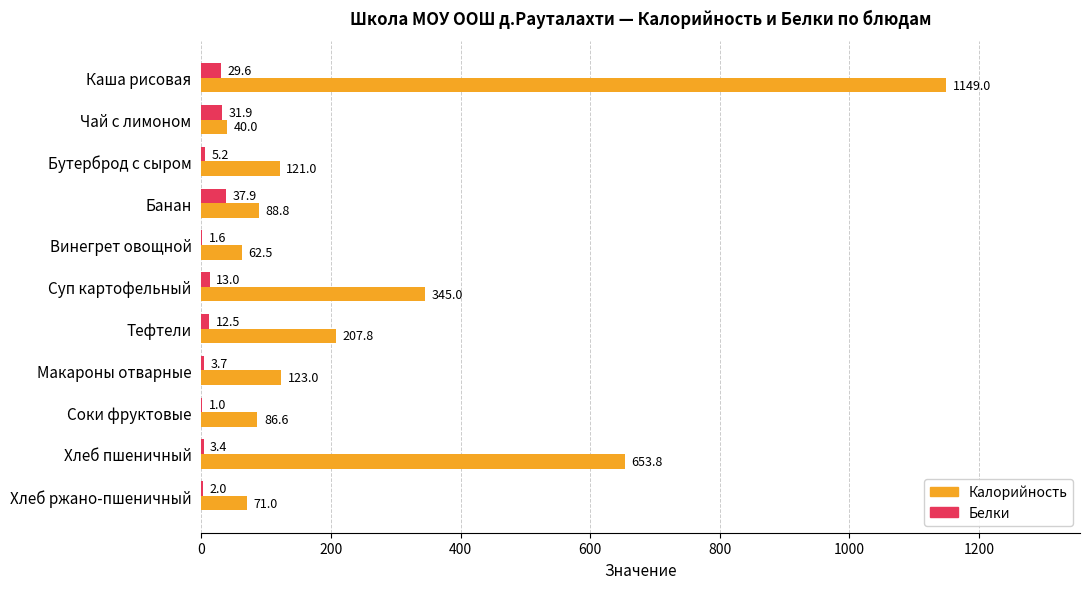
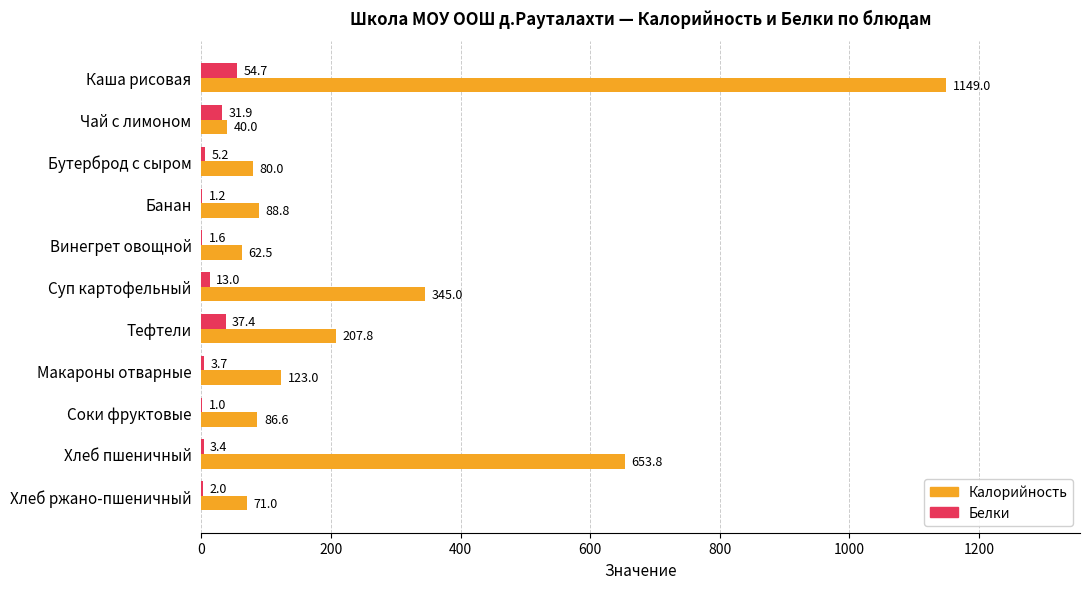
Белки, Каша рисовая: 29.6 -> 54.7
Калорийность, Бутерброд с сыром: 121.0 -> 80.0
Белки, Банан: 37.9 -> 1.2
Белки, Тефтели: 12.5 -> 37.4
